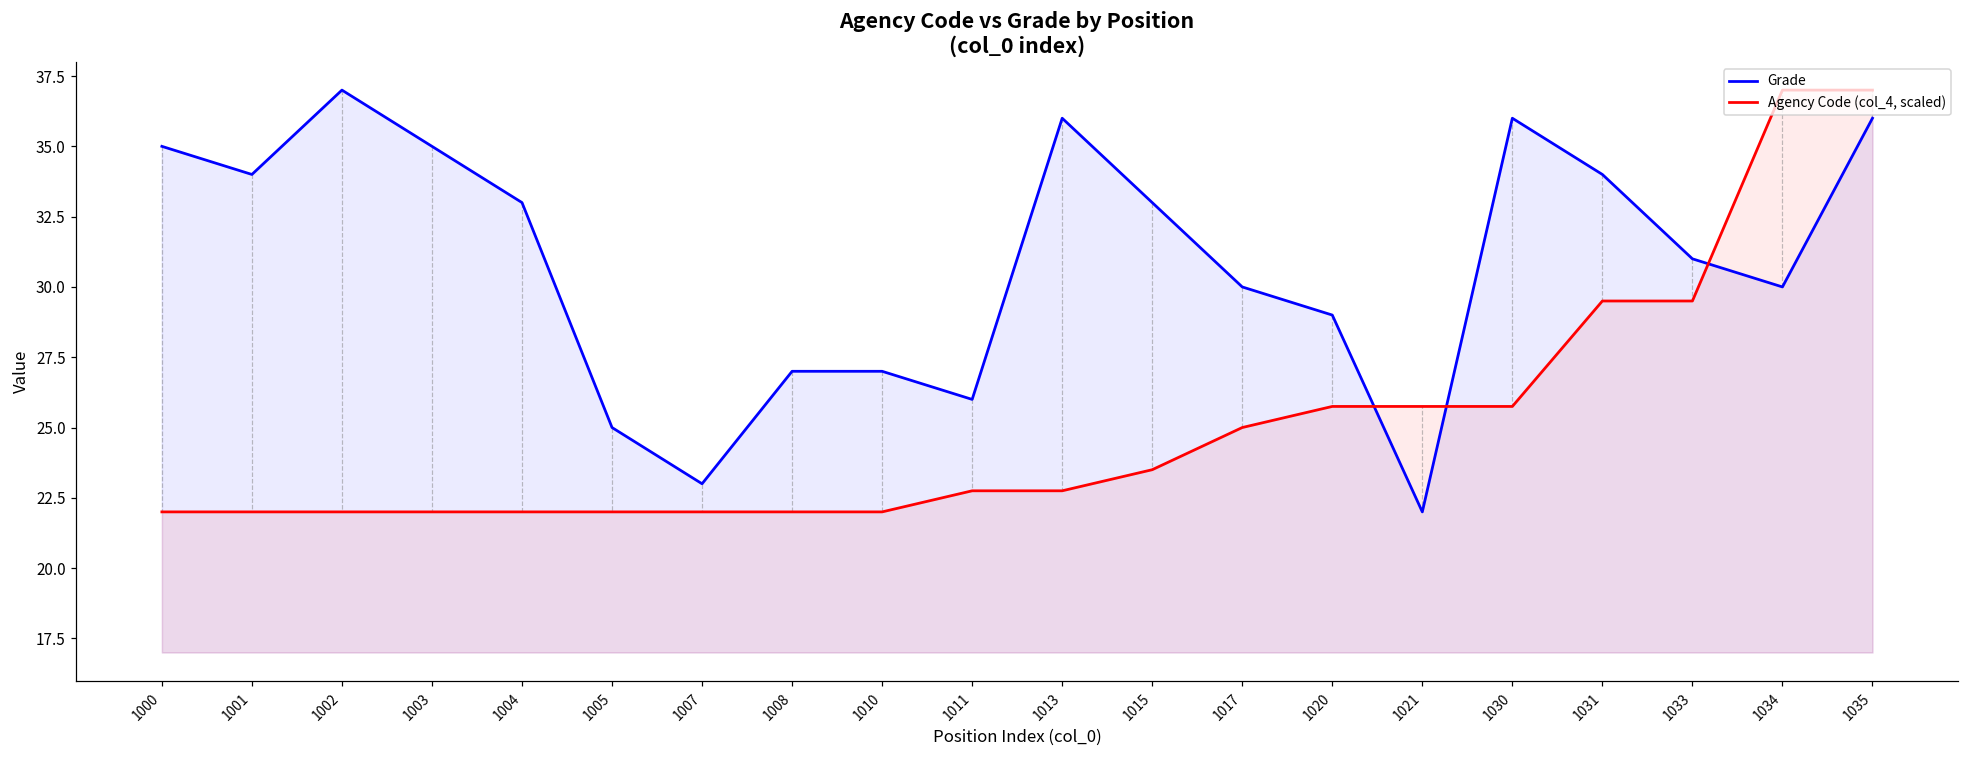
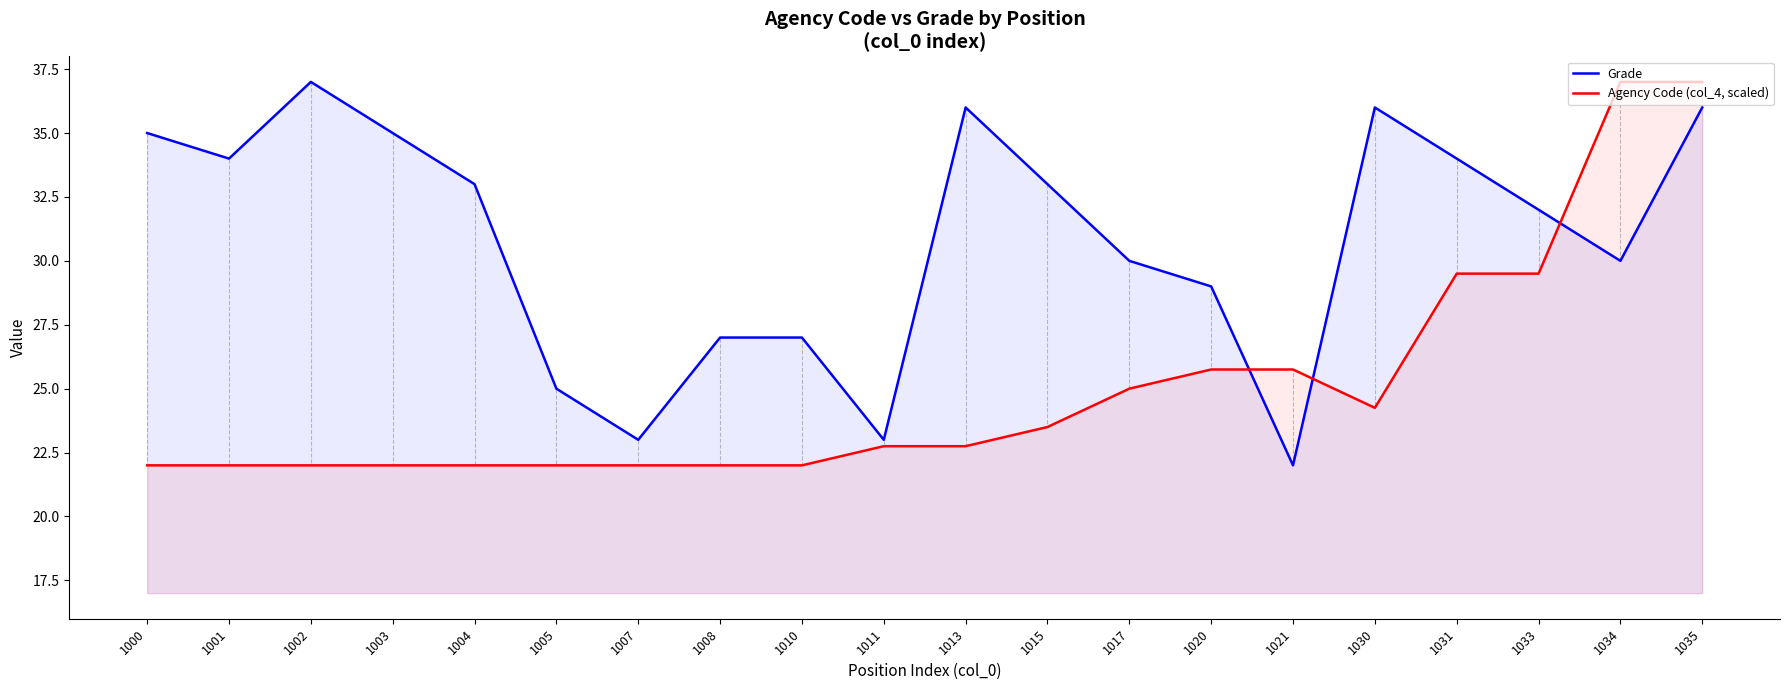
Grade, 1011: 26 -> 23
Agency Code (col_4, scaled), 1030: 25.8 -> 24.3
Grade, 1033: 31 -> 32
